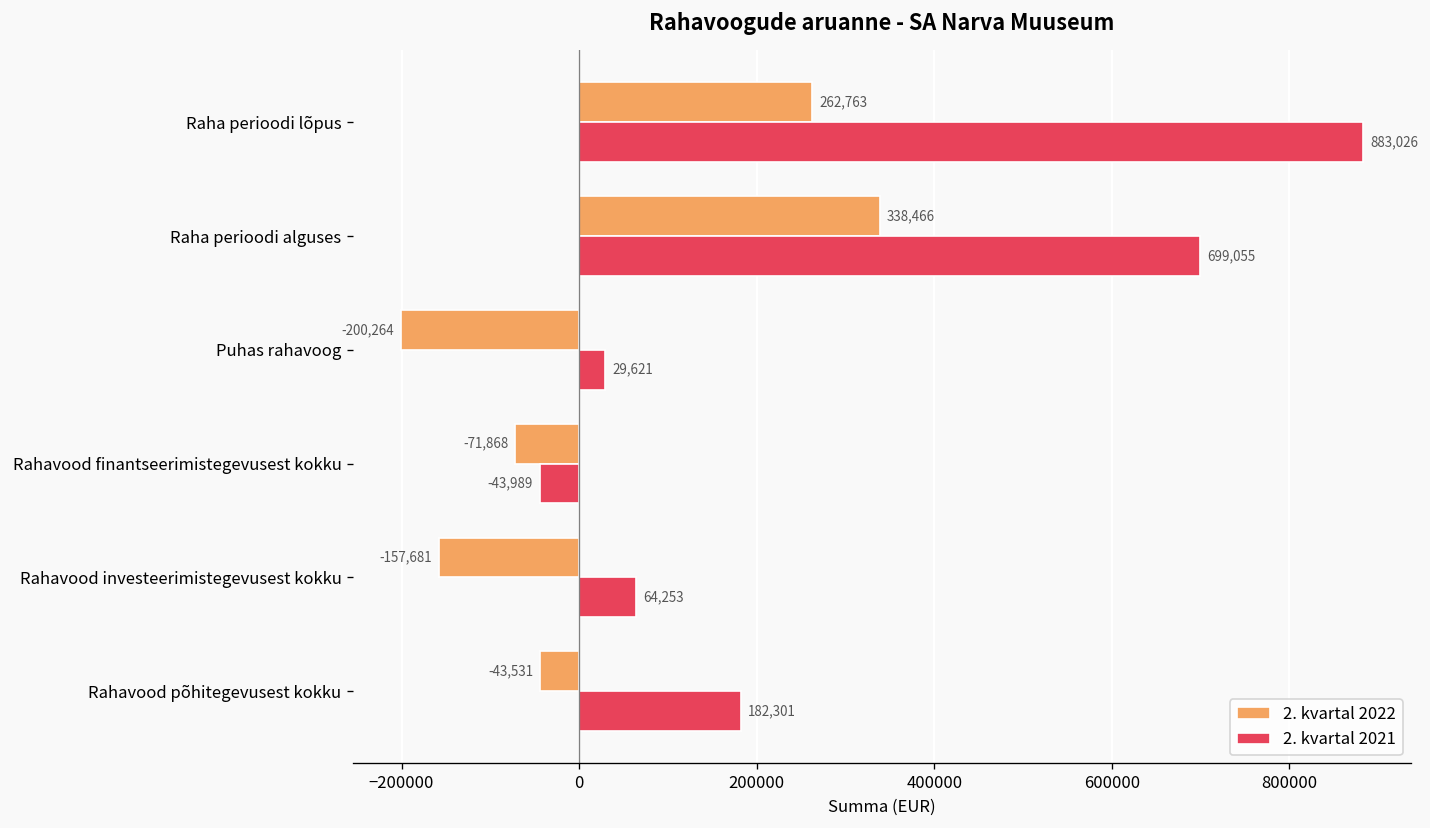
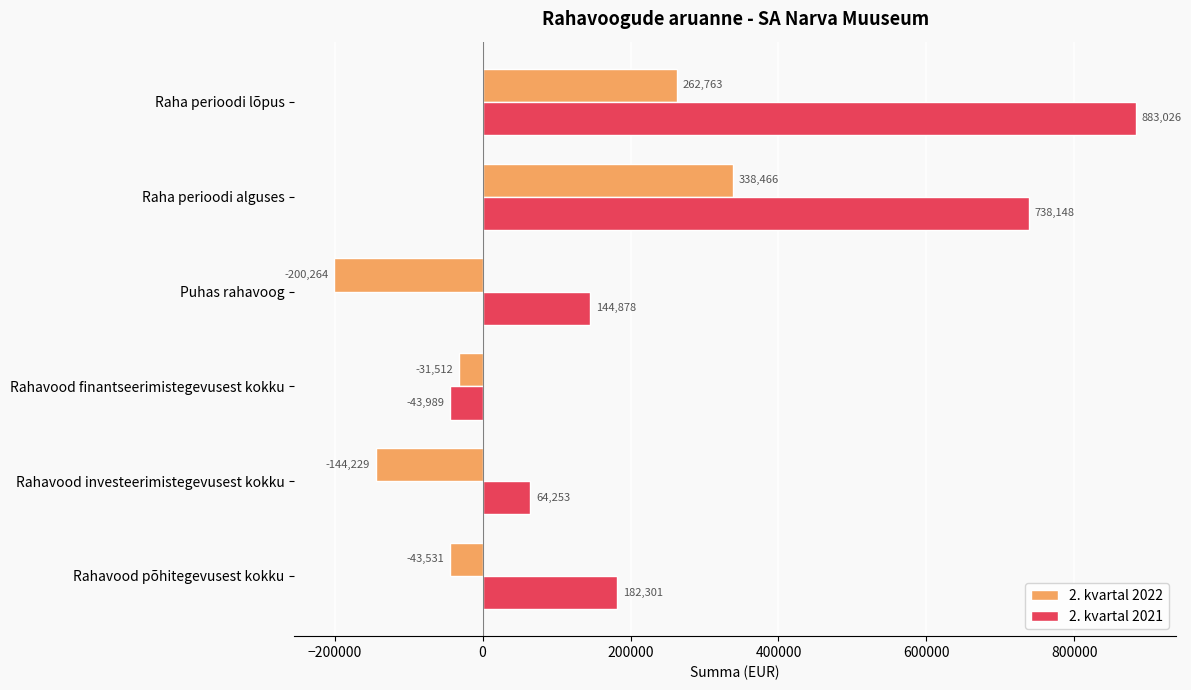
2. kvartal 2021, Raha perioodi alguses: 699,055 -> 738,148
2. kvartal 2021, Puhas rahavoog: 29,621 -> 144,878
2. kvartal 2022, Rahavood finantseerimistegevusest kokku: -71,868 -> -31,512
2. kvartal 2022, Rahavood investeerimistegevusest kokku: -157,681 -> -144,229
